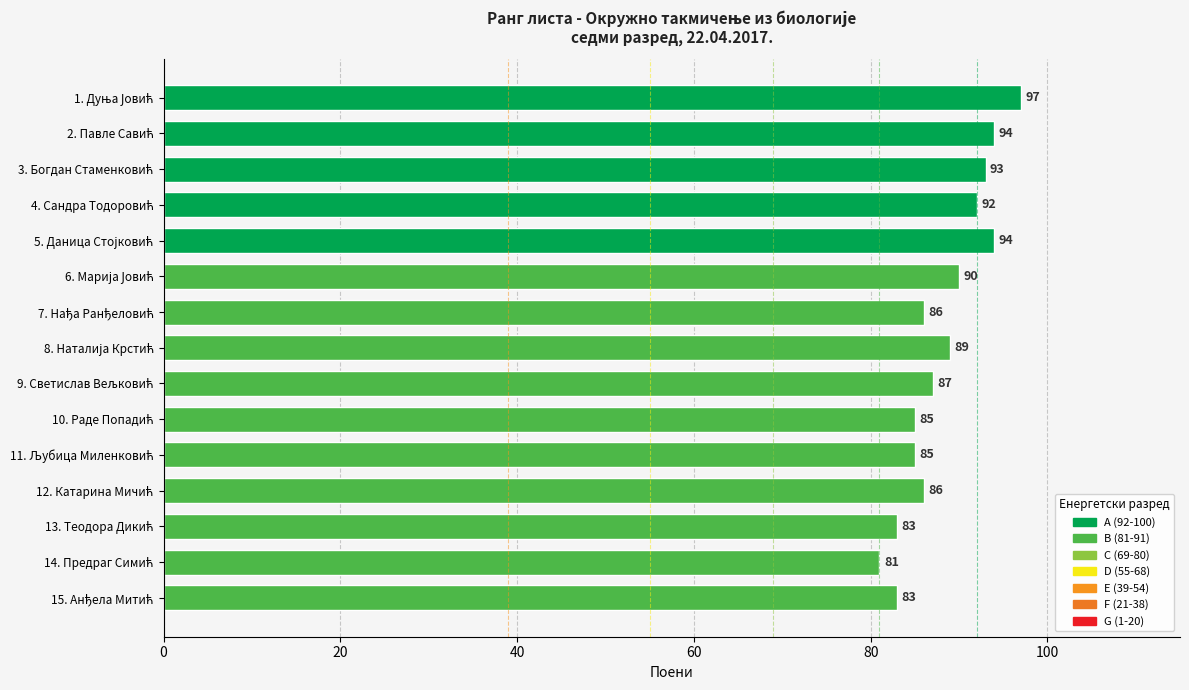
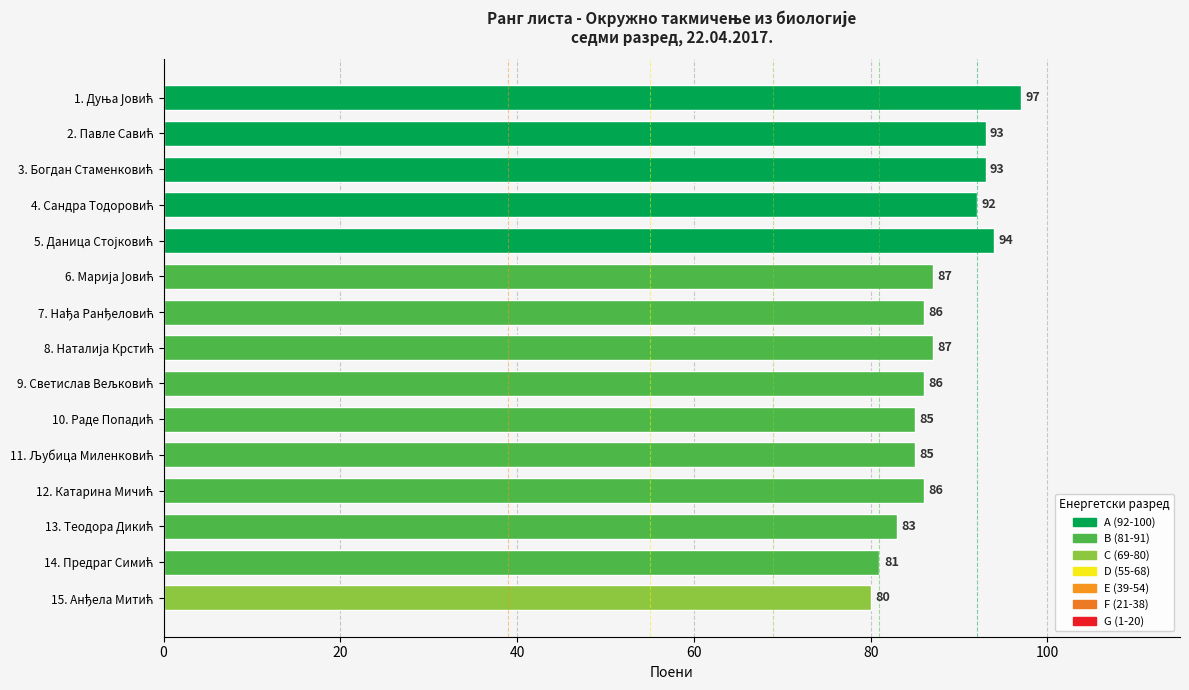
2. Павле Савић: 94 -> 93
6. Марија Јовић: 90 -> 87
8. Наталија Крстић: 89 -> 87
9. Светислав Вељковић: 87 -> 86
15. Анђела Митић: 83 -> 80
